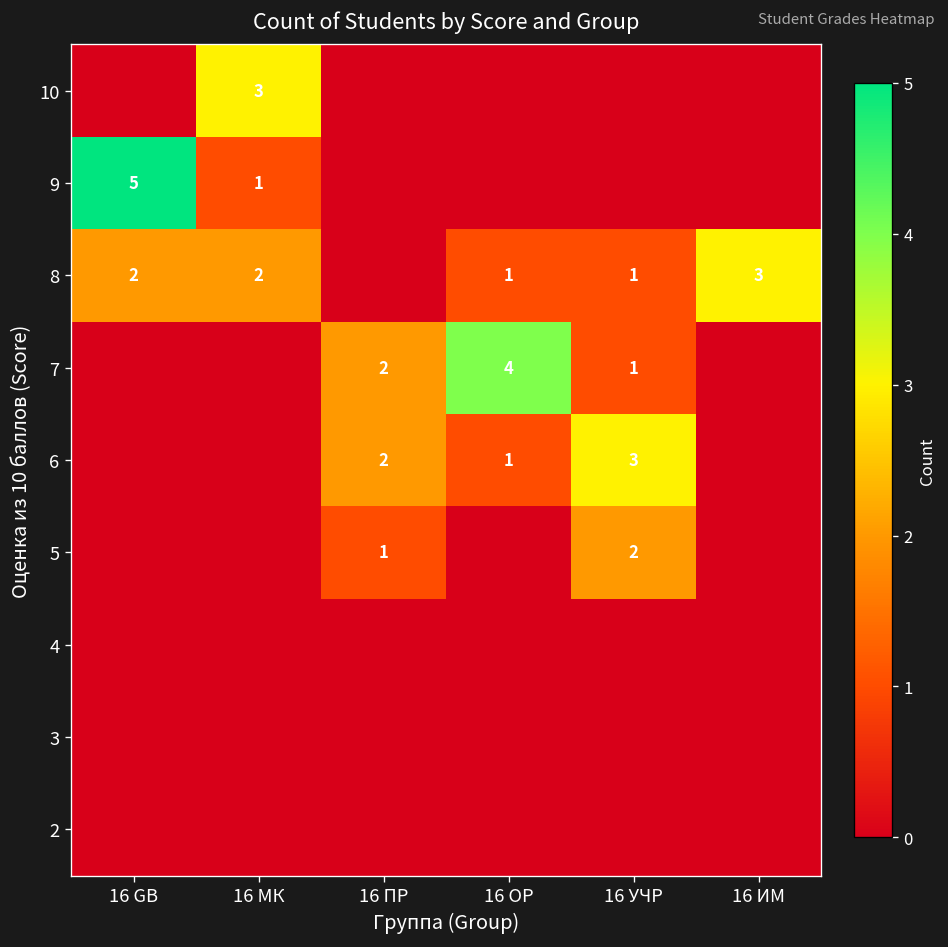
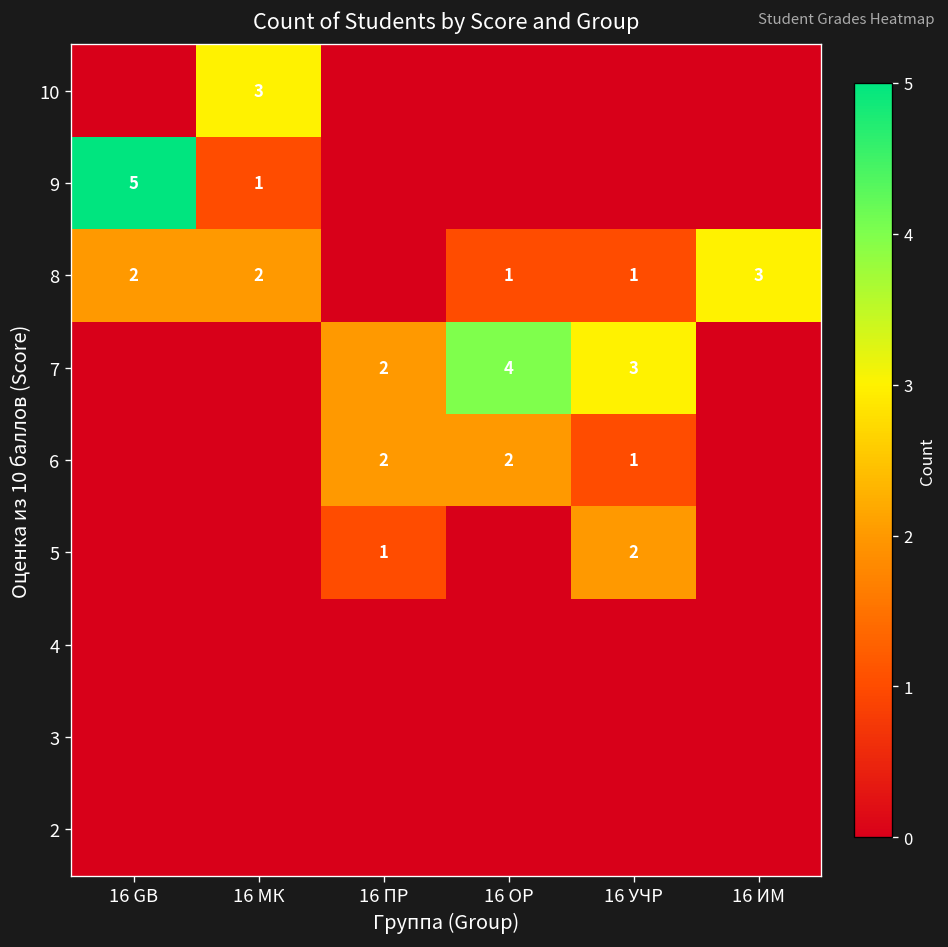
7, 16 УЧР: 1 -> 3
6, 16 ОР: 1 -> 2
6, 16 УЧР: 3 -> 1
